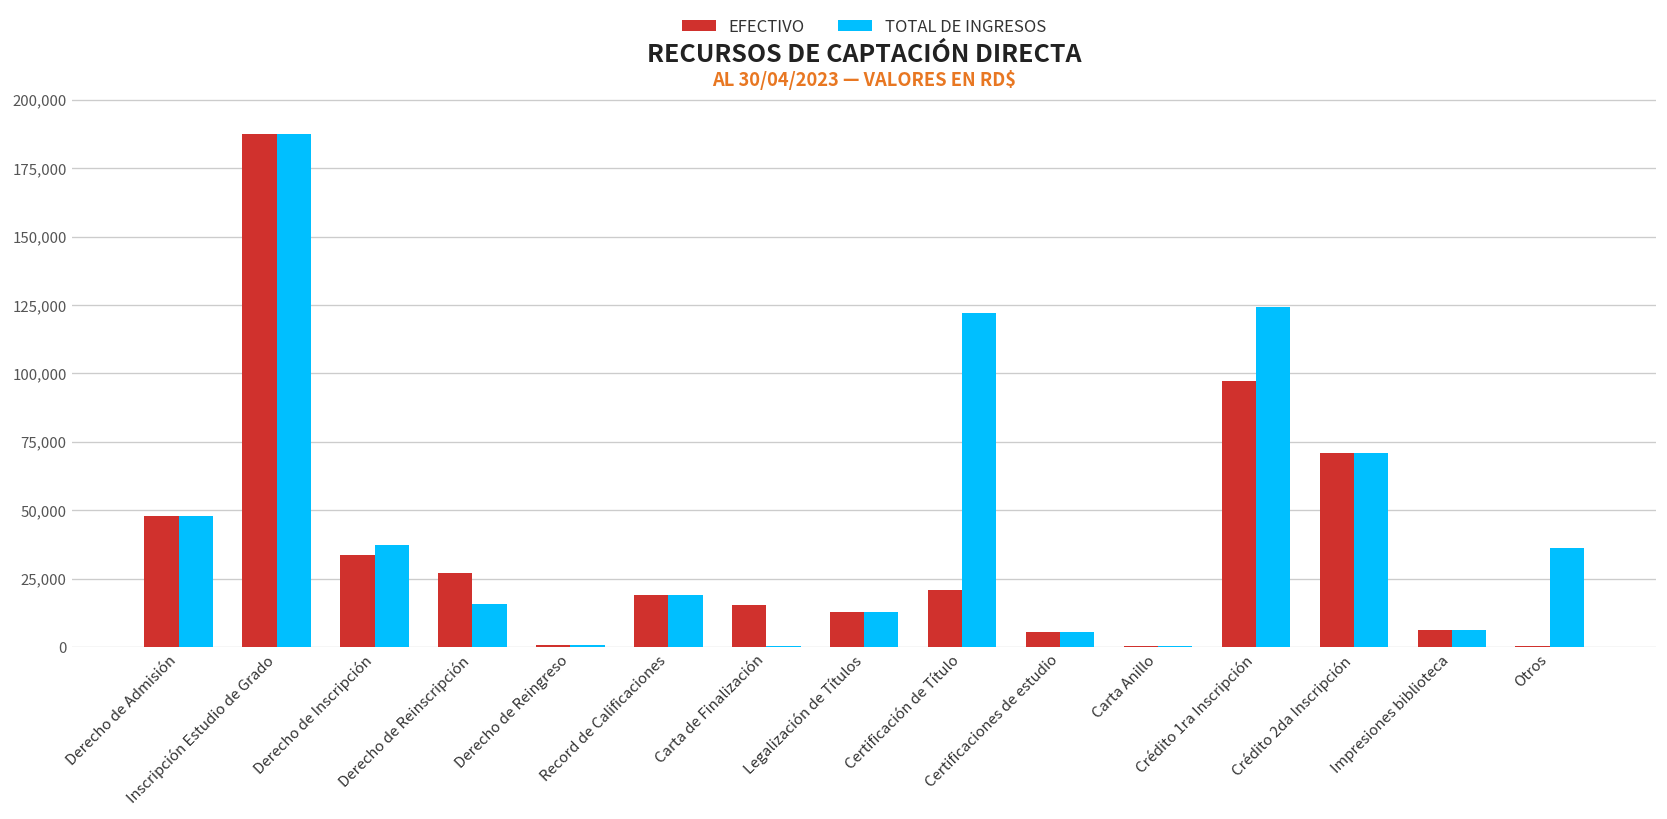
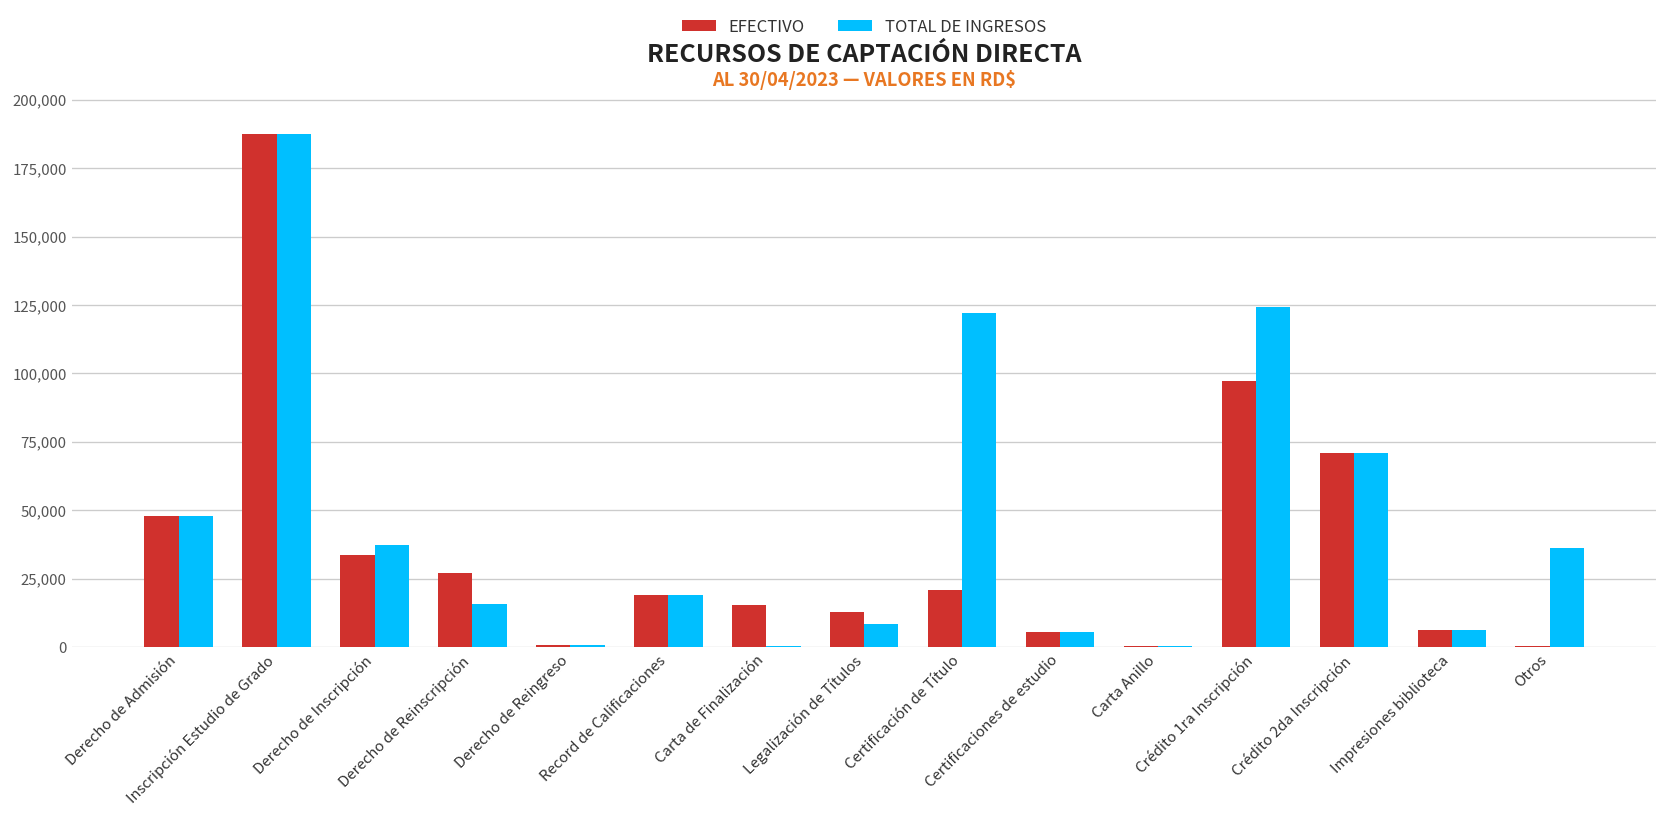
TOTAL DE INGRESOS, Legalización de Títulos: 13,000 -> 8,000
